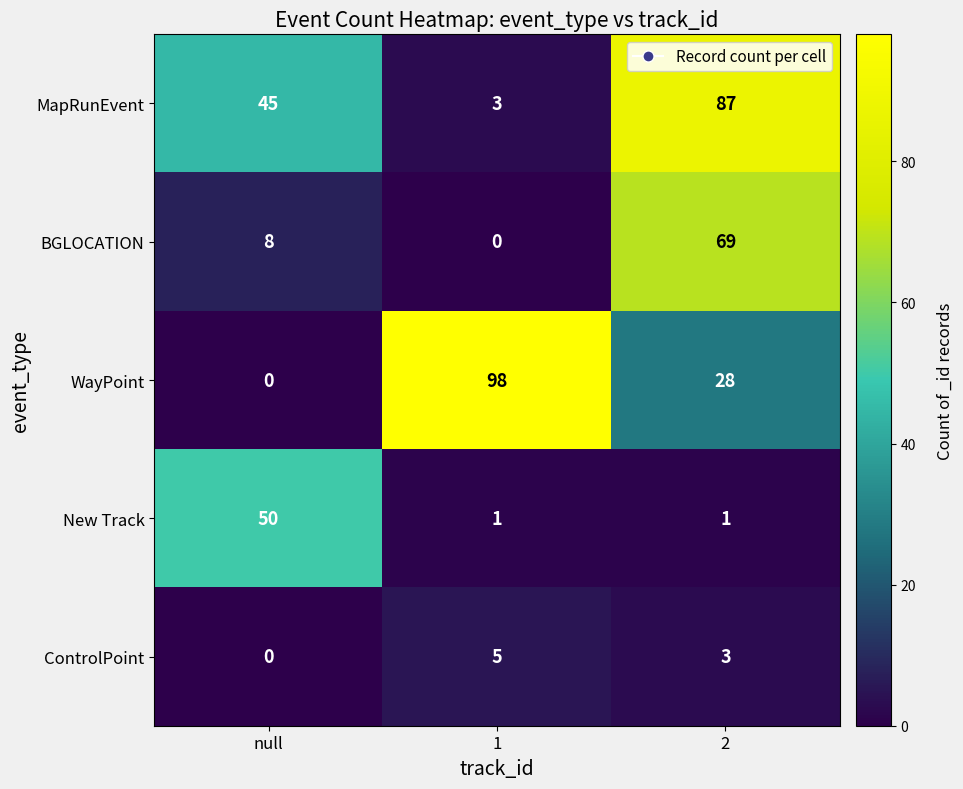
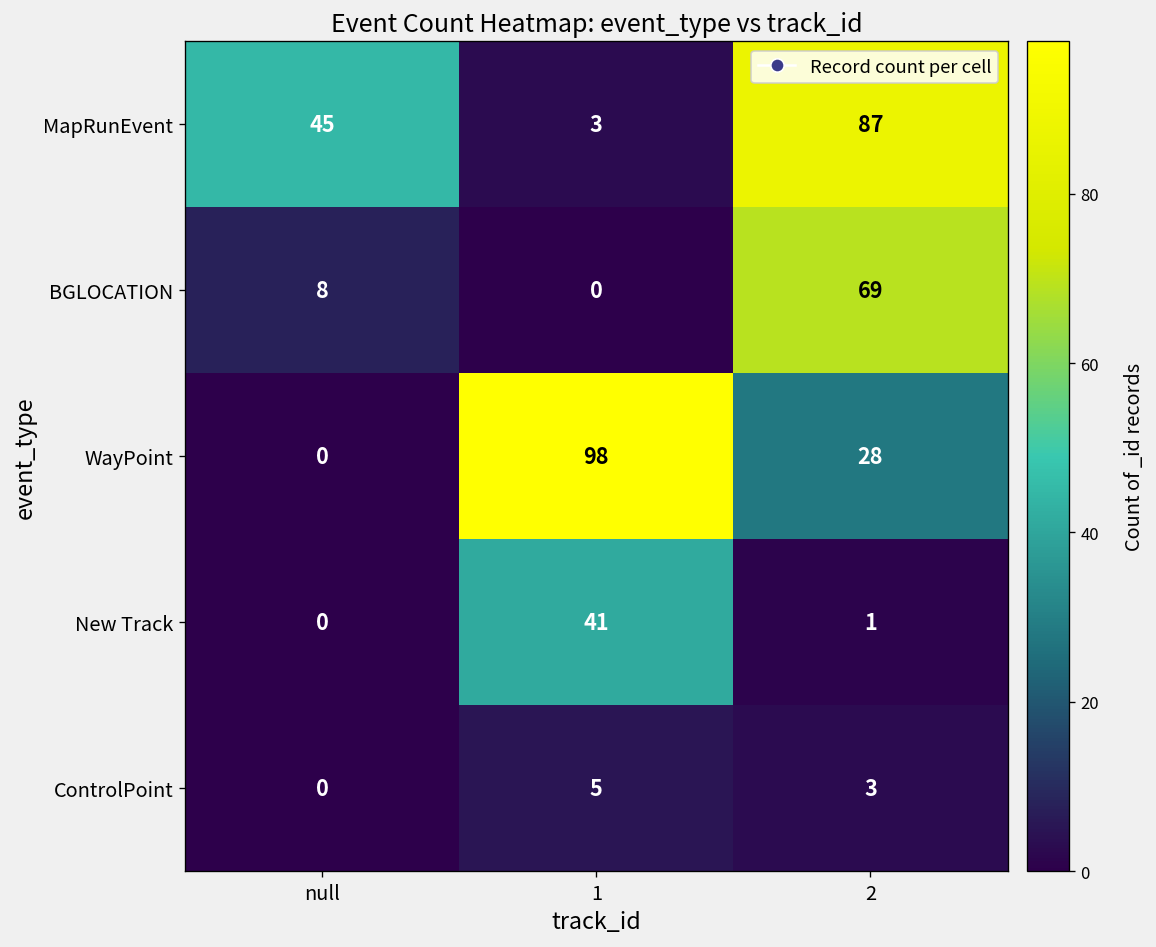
New Track, null: 50 -> 0
New Track, 1: 1 -> 41
